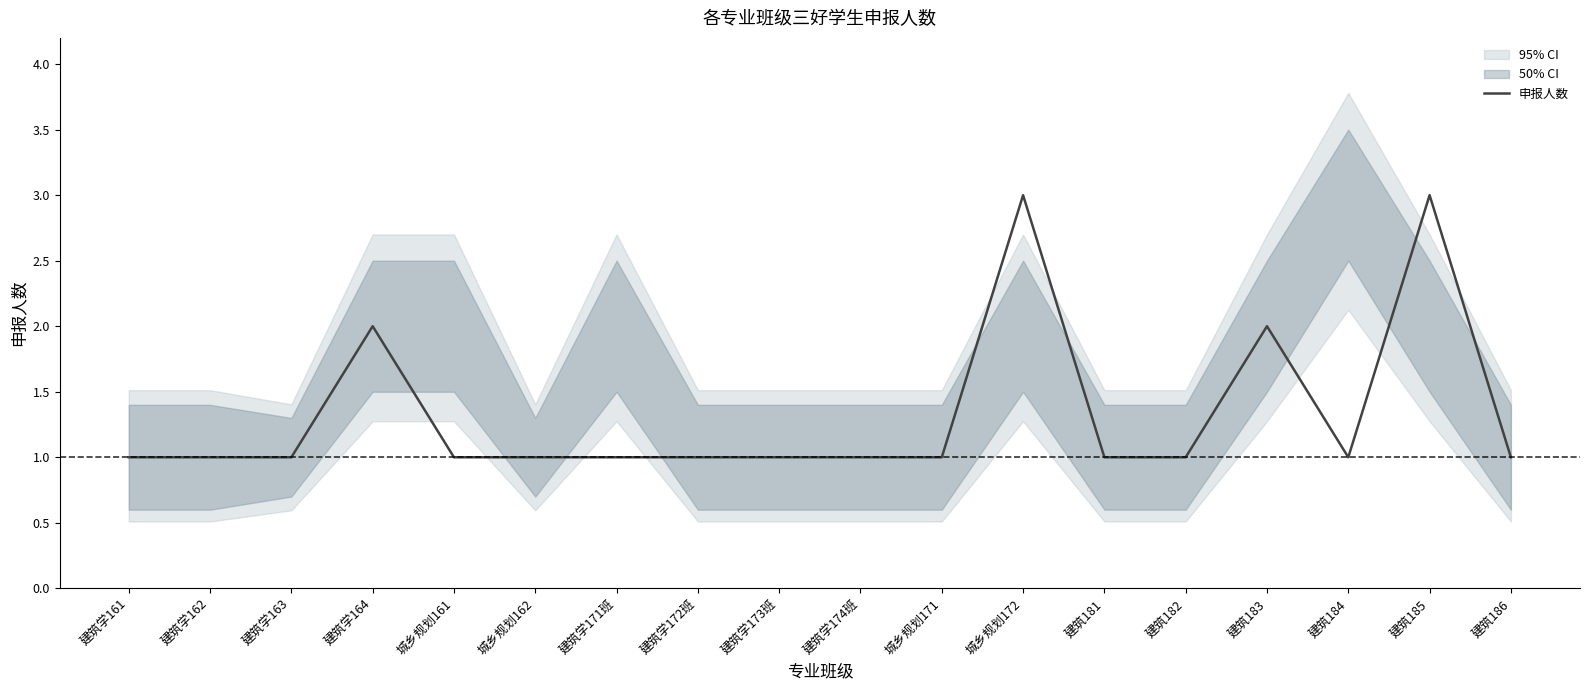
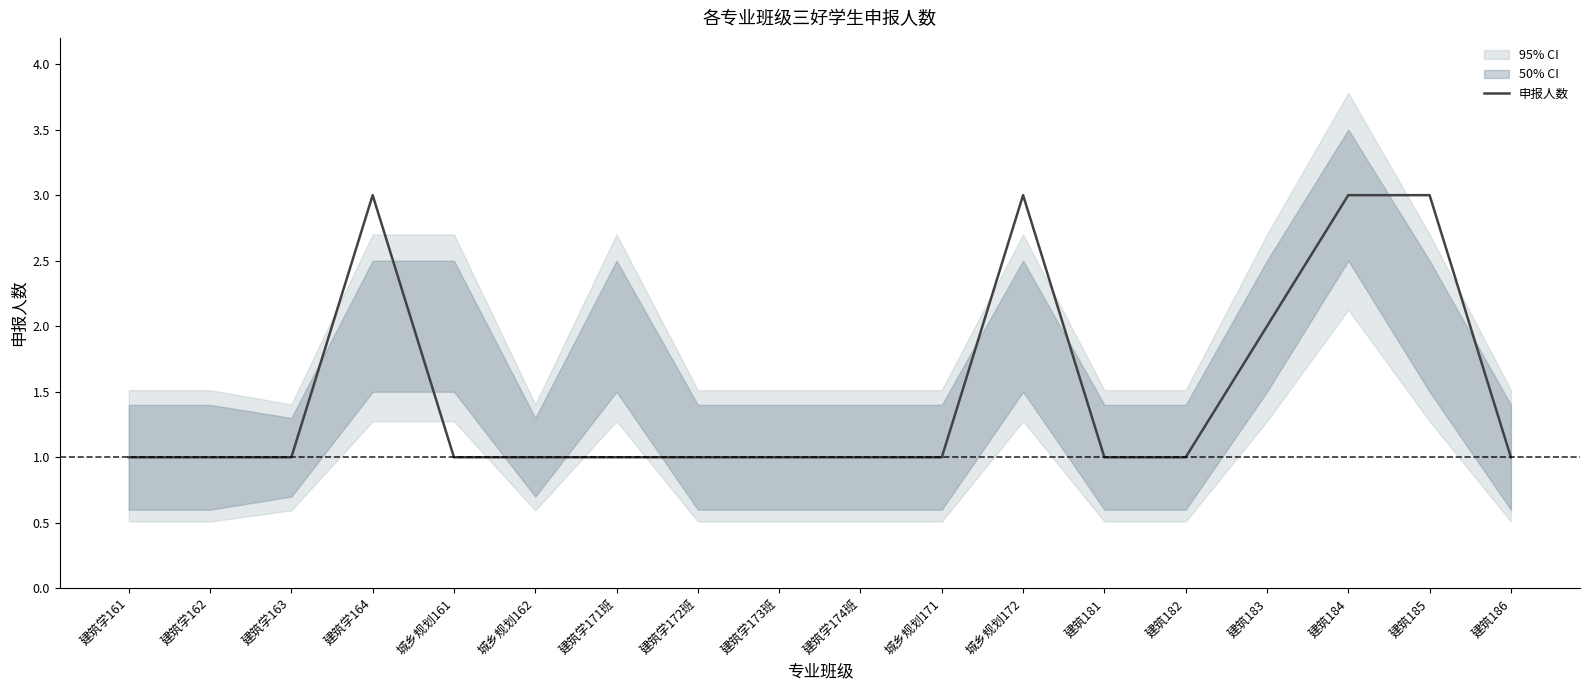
申报人数, 建筑学164: 2 -> 3
申报人数, 建筑184: 1 -> 3
